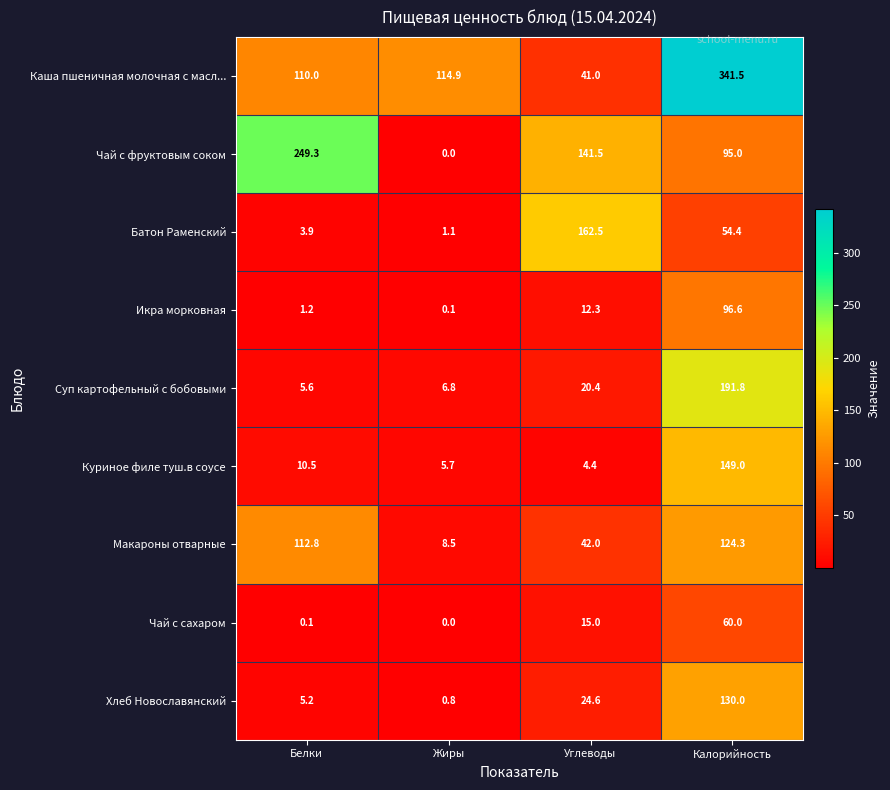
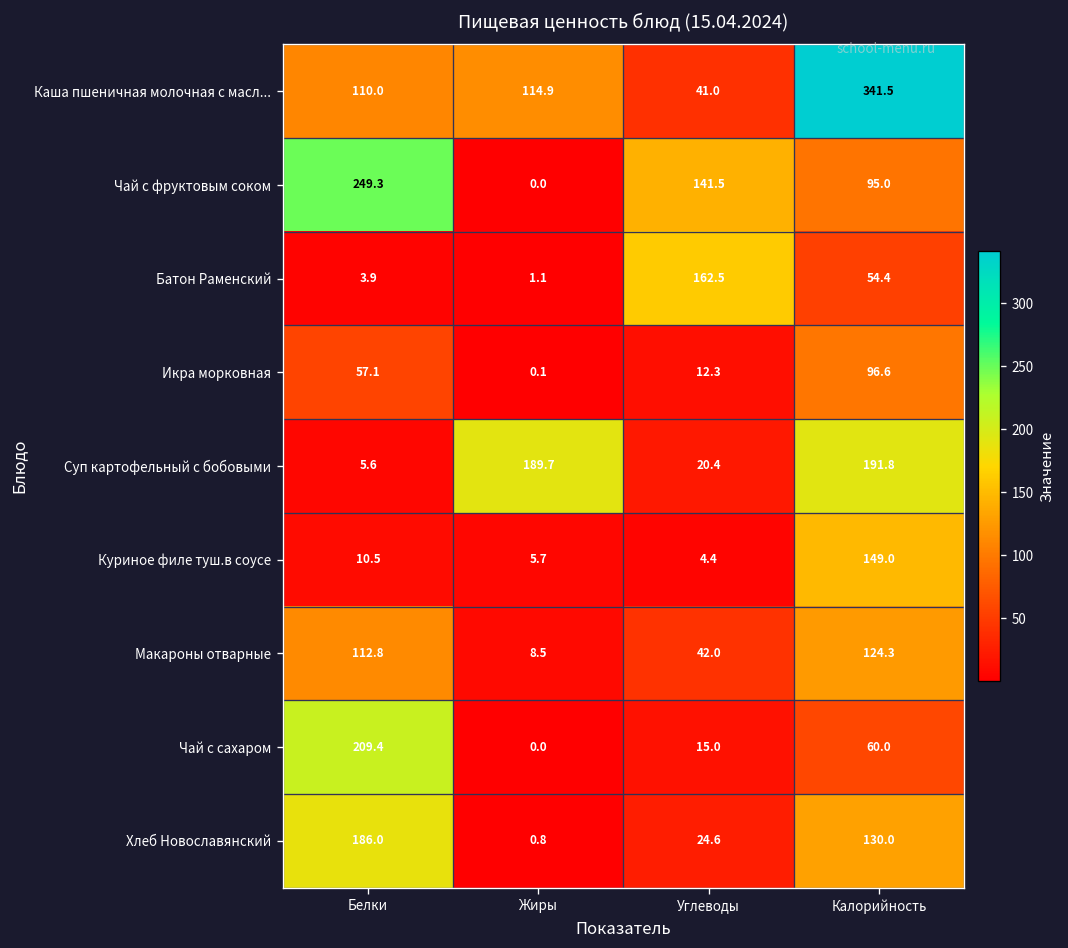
Икра морковная, Белки: 1.2 -> 57.1
Суп картофельный с бобовыми, Жиры: 6.8 -> 189.7
Чай с сахаром, Белки: 0.1 -> 209.4
Хлеб Новославянский, Белки: 5.2 -> 186.0
